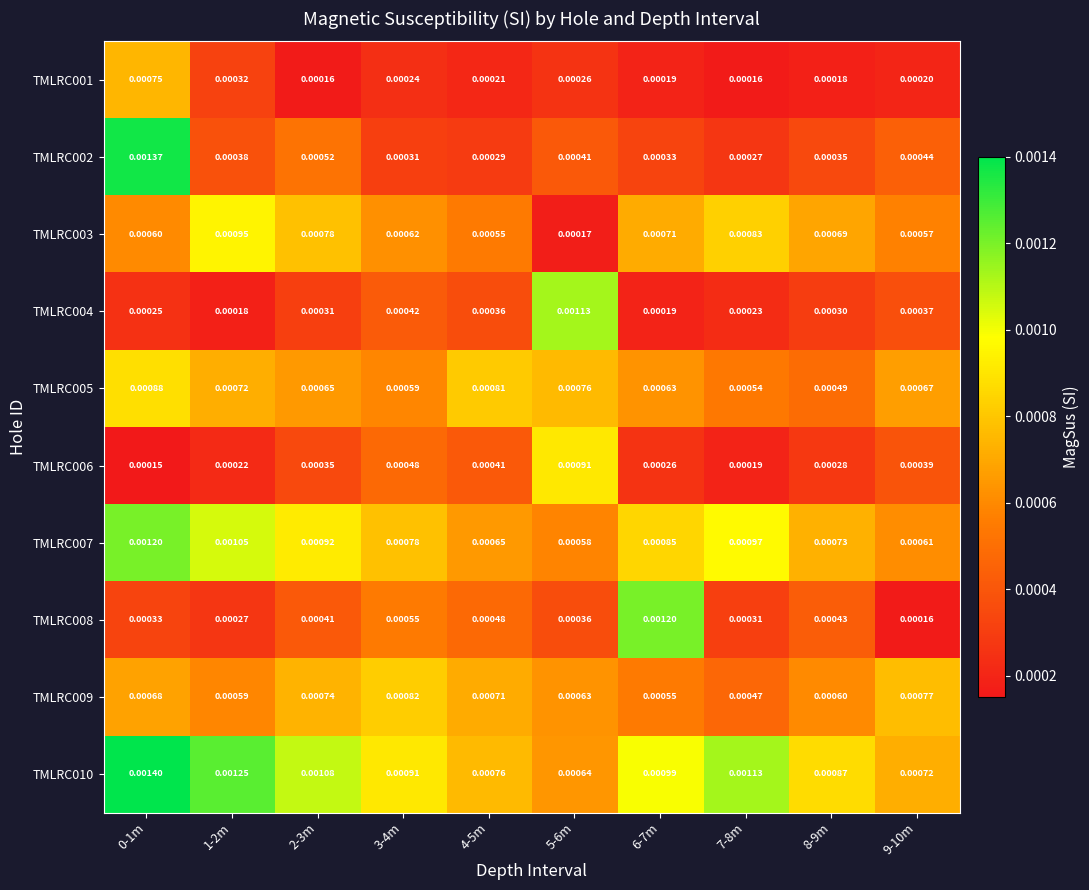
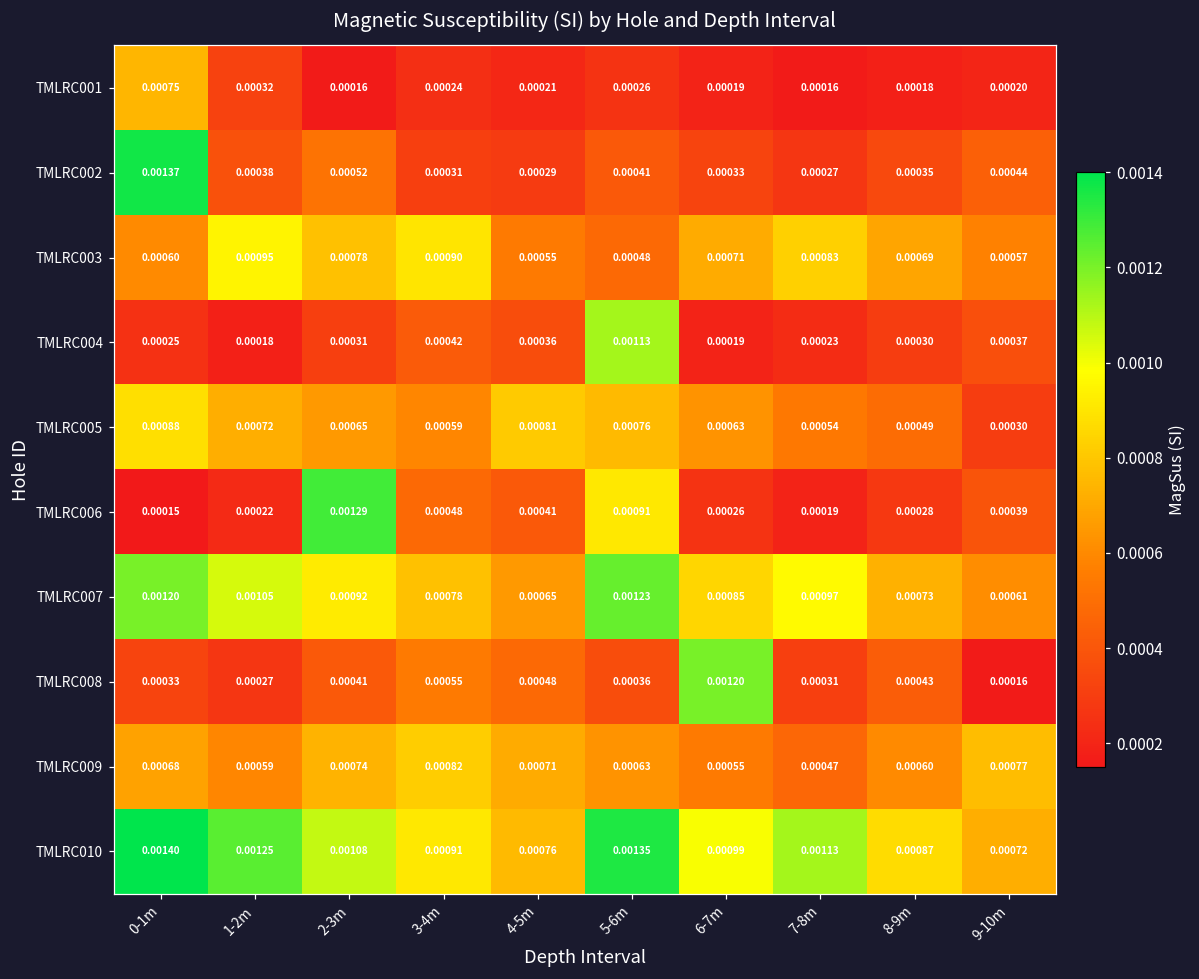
TMLRC003, 3-4m: 0.00062 -> 0.00090
TMLRC003, 5-6m: 0.00017 -> 0.00048
TMLRC005, 9-10m: 0.00067 -> 0.00030
TMLRC006, 2-3m: 0.00035 -> 0.00129
TMLRC007, 5-6m: 0.00058 -> 0.00123
TMLRC010, 5-6m: 0.00064 -> 0.00135
